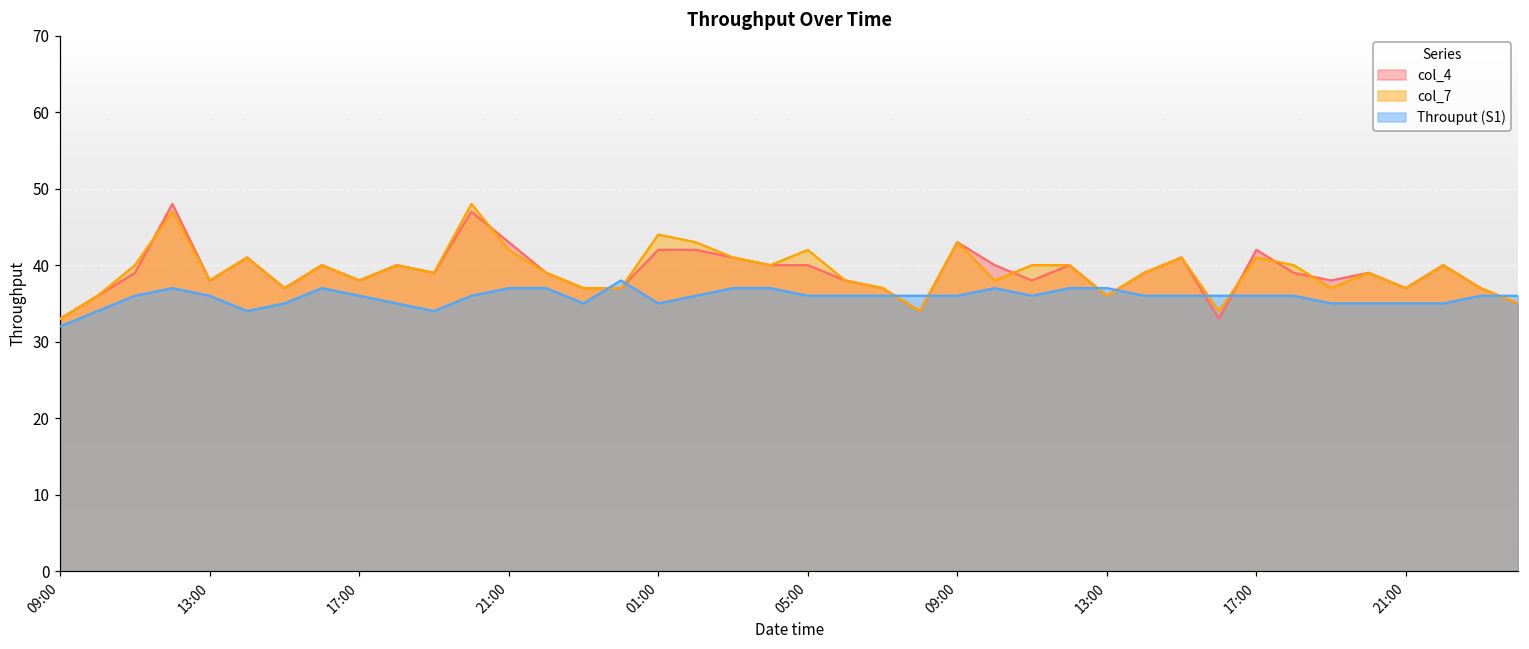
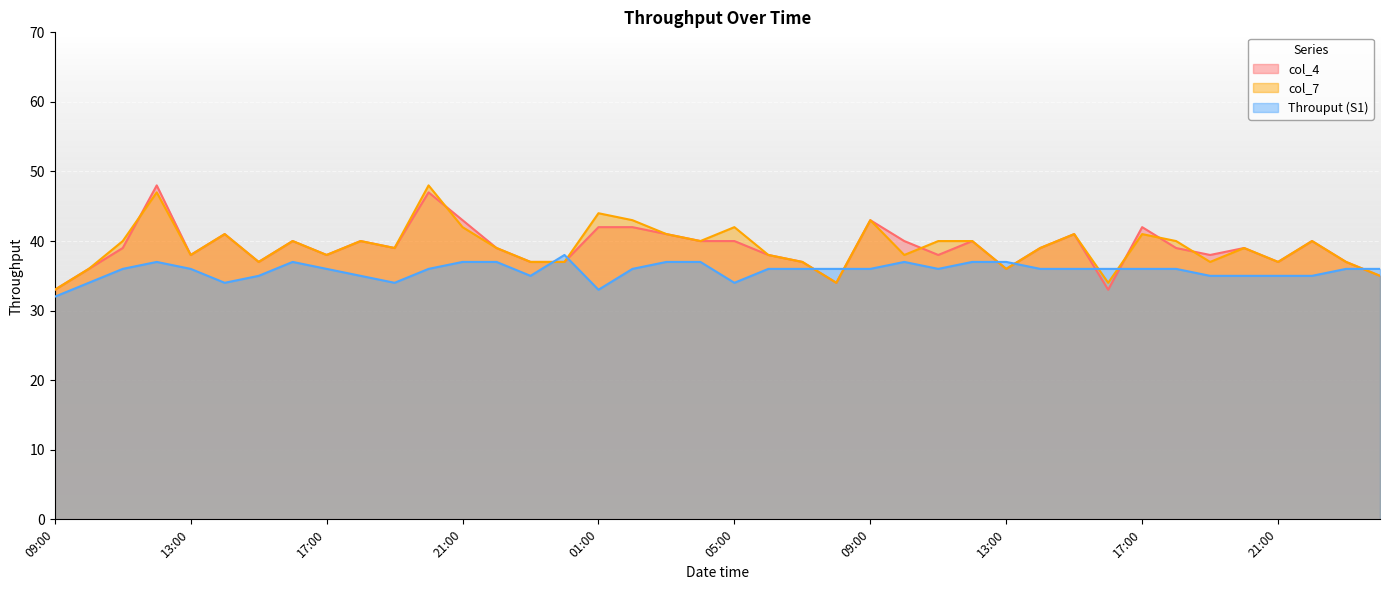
Throuput (S1), 01:00: 35 -> 33
Throuput (S1), 05:00: 36 -> 34
